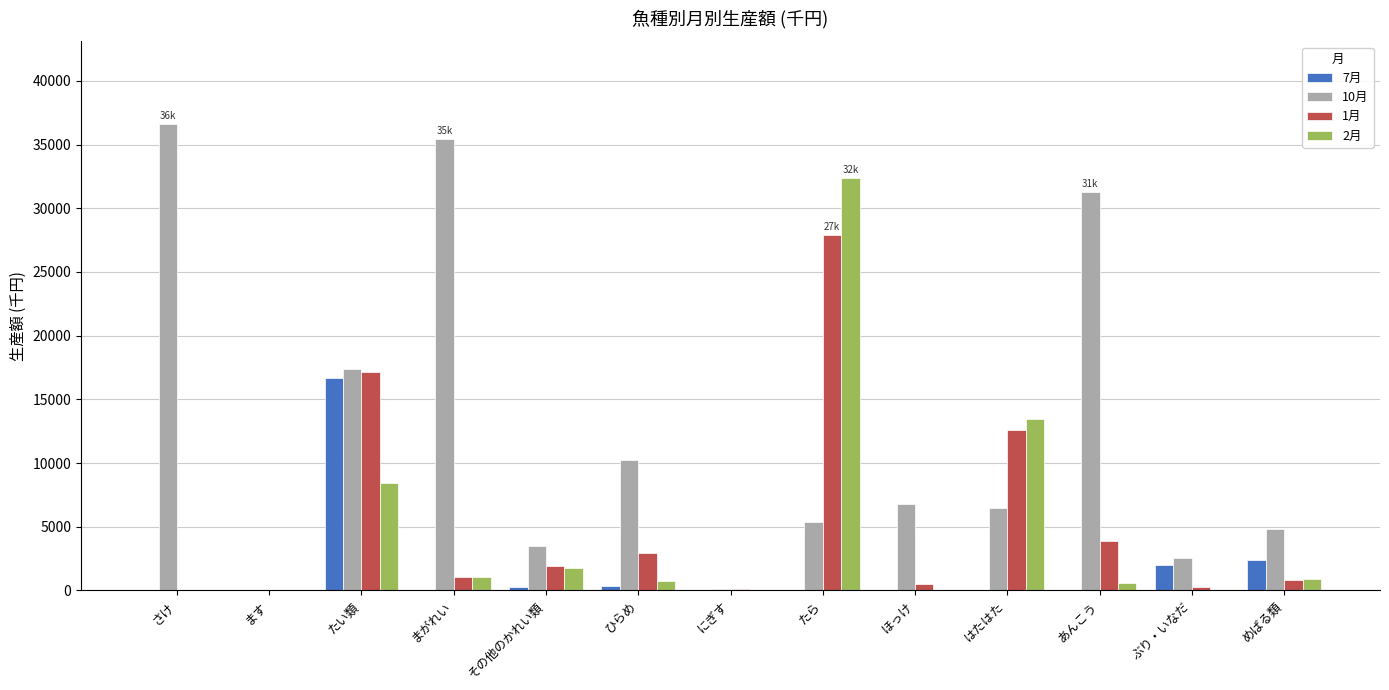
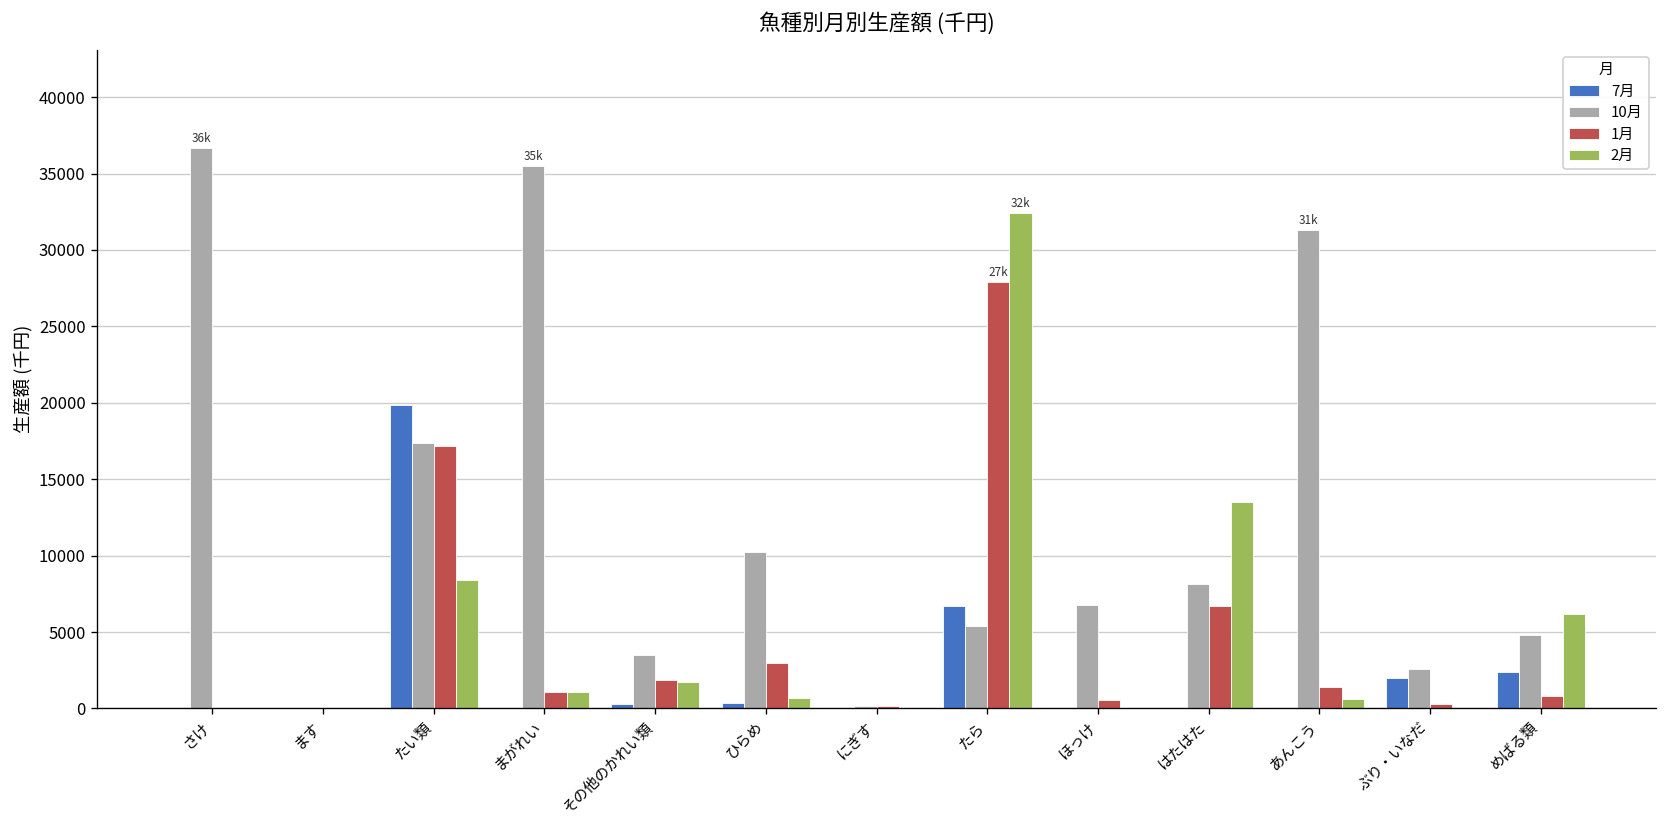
7月, たい類: 16700 -> 19800
7月, たら: 0 -> 6700
10月, はたはた: 6500 -> 8100
1月, はたはた: 12600 -> 6700
1月, あんこう: 3900 -> 1400
2月, めばる類: 900 -> 6200
